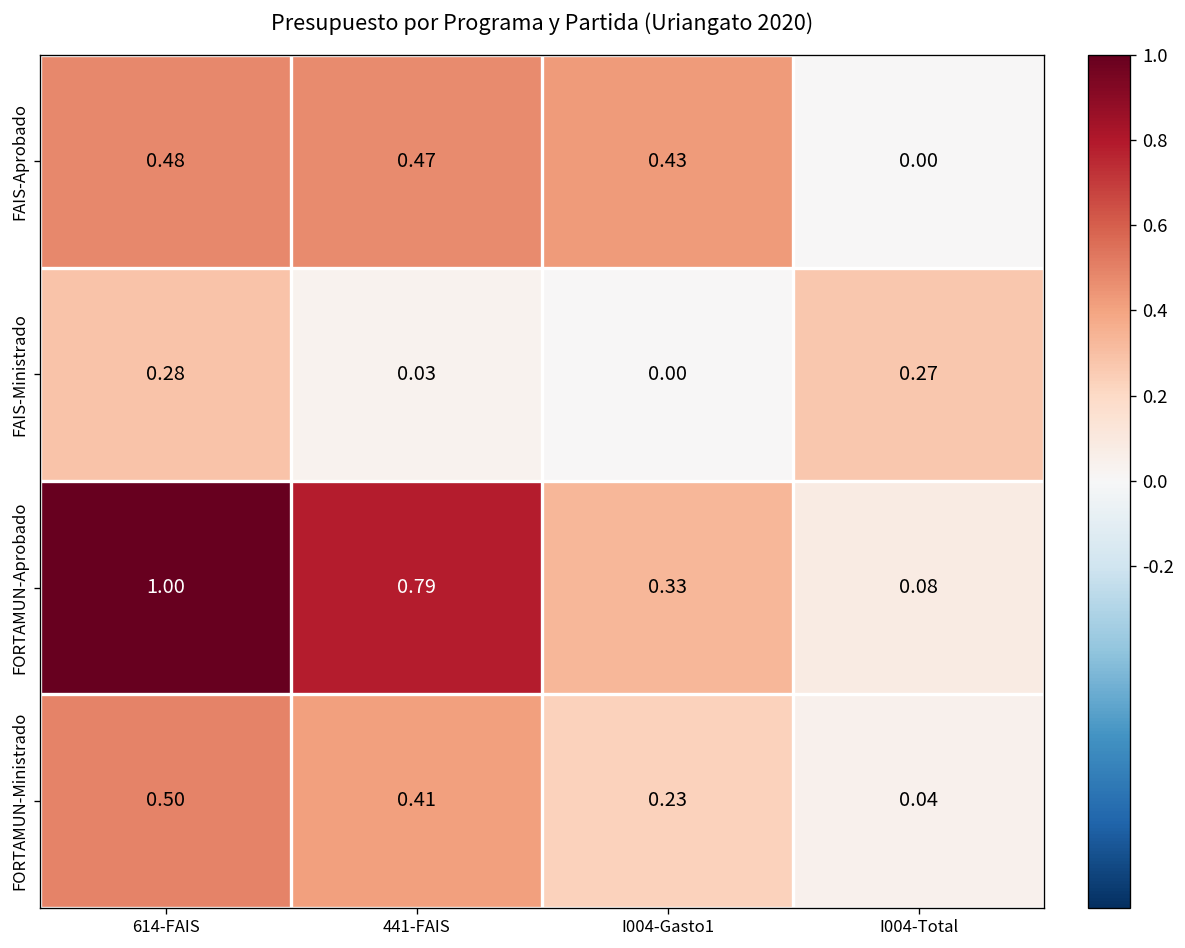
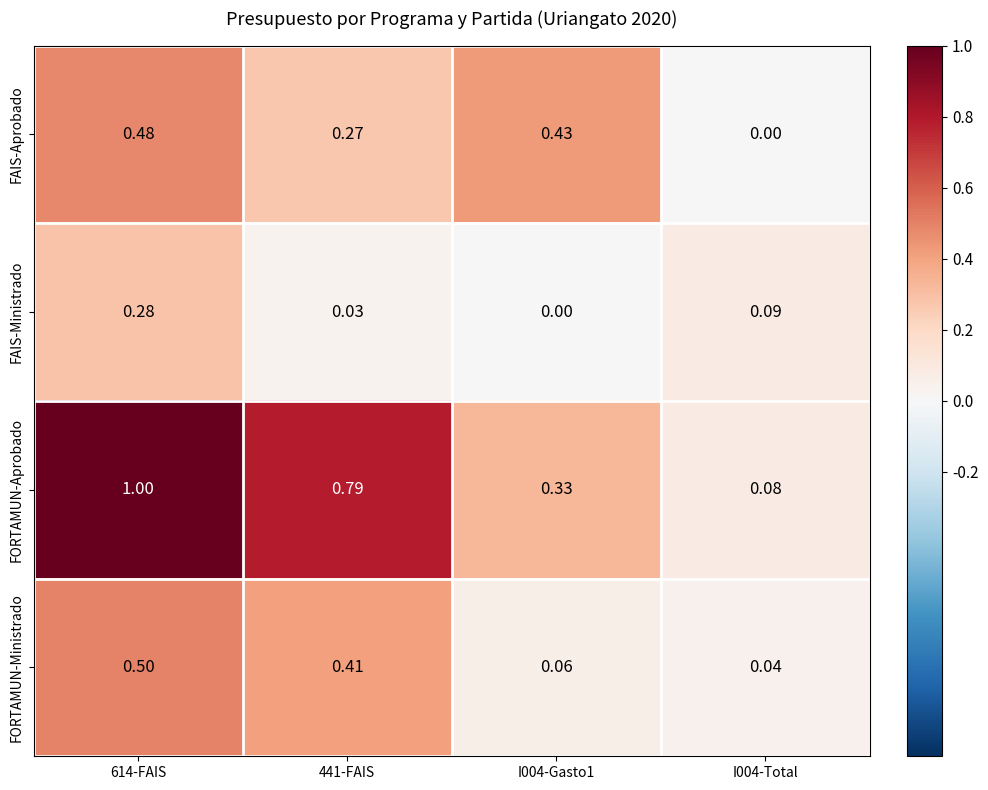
FAIS-Aprobado, 441-FAIS: 0.47 -> 0.27
FAIS-Ministrado, I004-Total: 0.27 -> 0.09
FORTAMUN-Ministrado, I004-Gasto1: 0.23 -> 0.06
